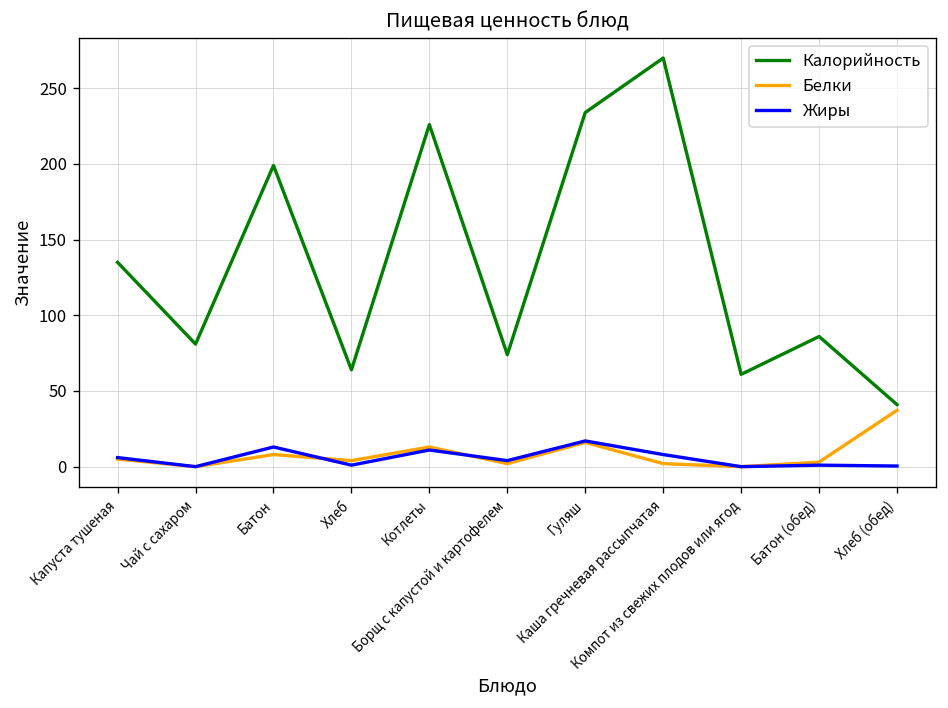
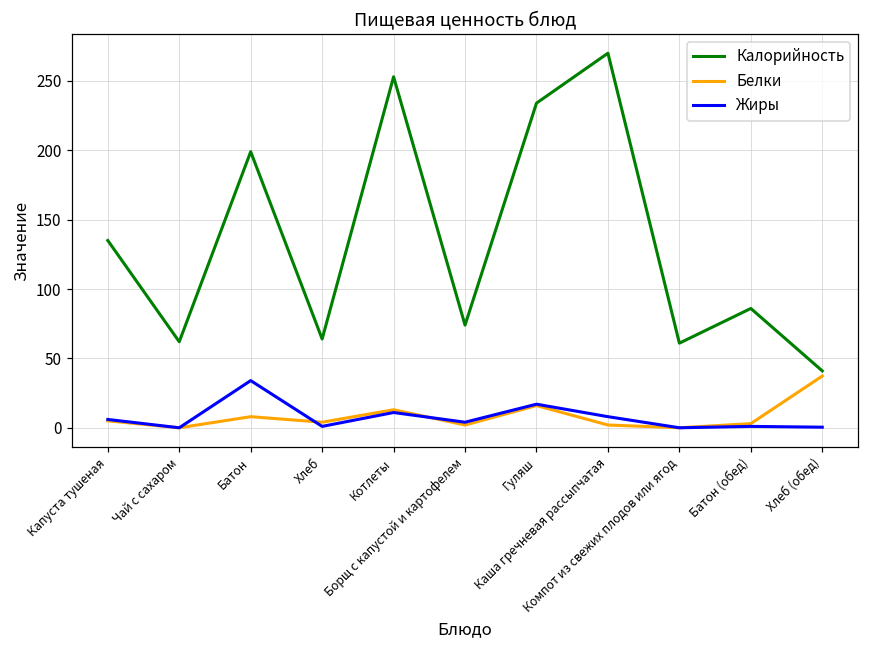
Калорийность, Чай с сахаром: 81 -> 62
Жиры, Батон: 13 -> 34
Калорийность, Котлеты: 226 -> 253
